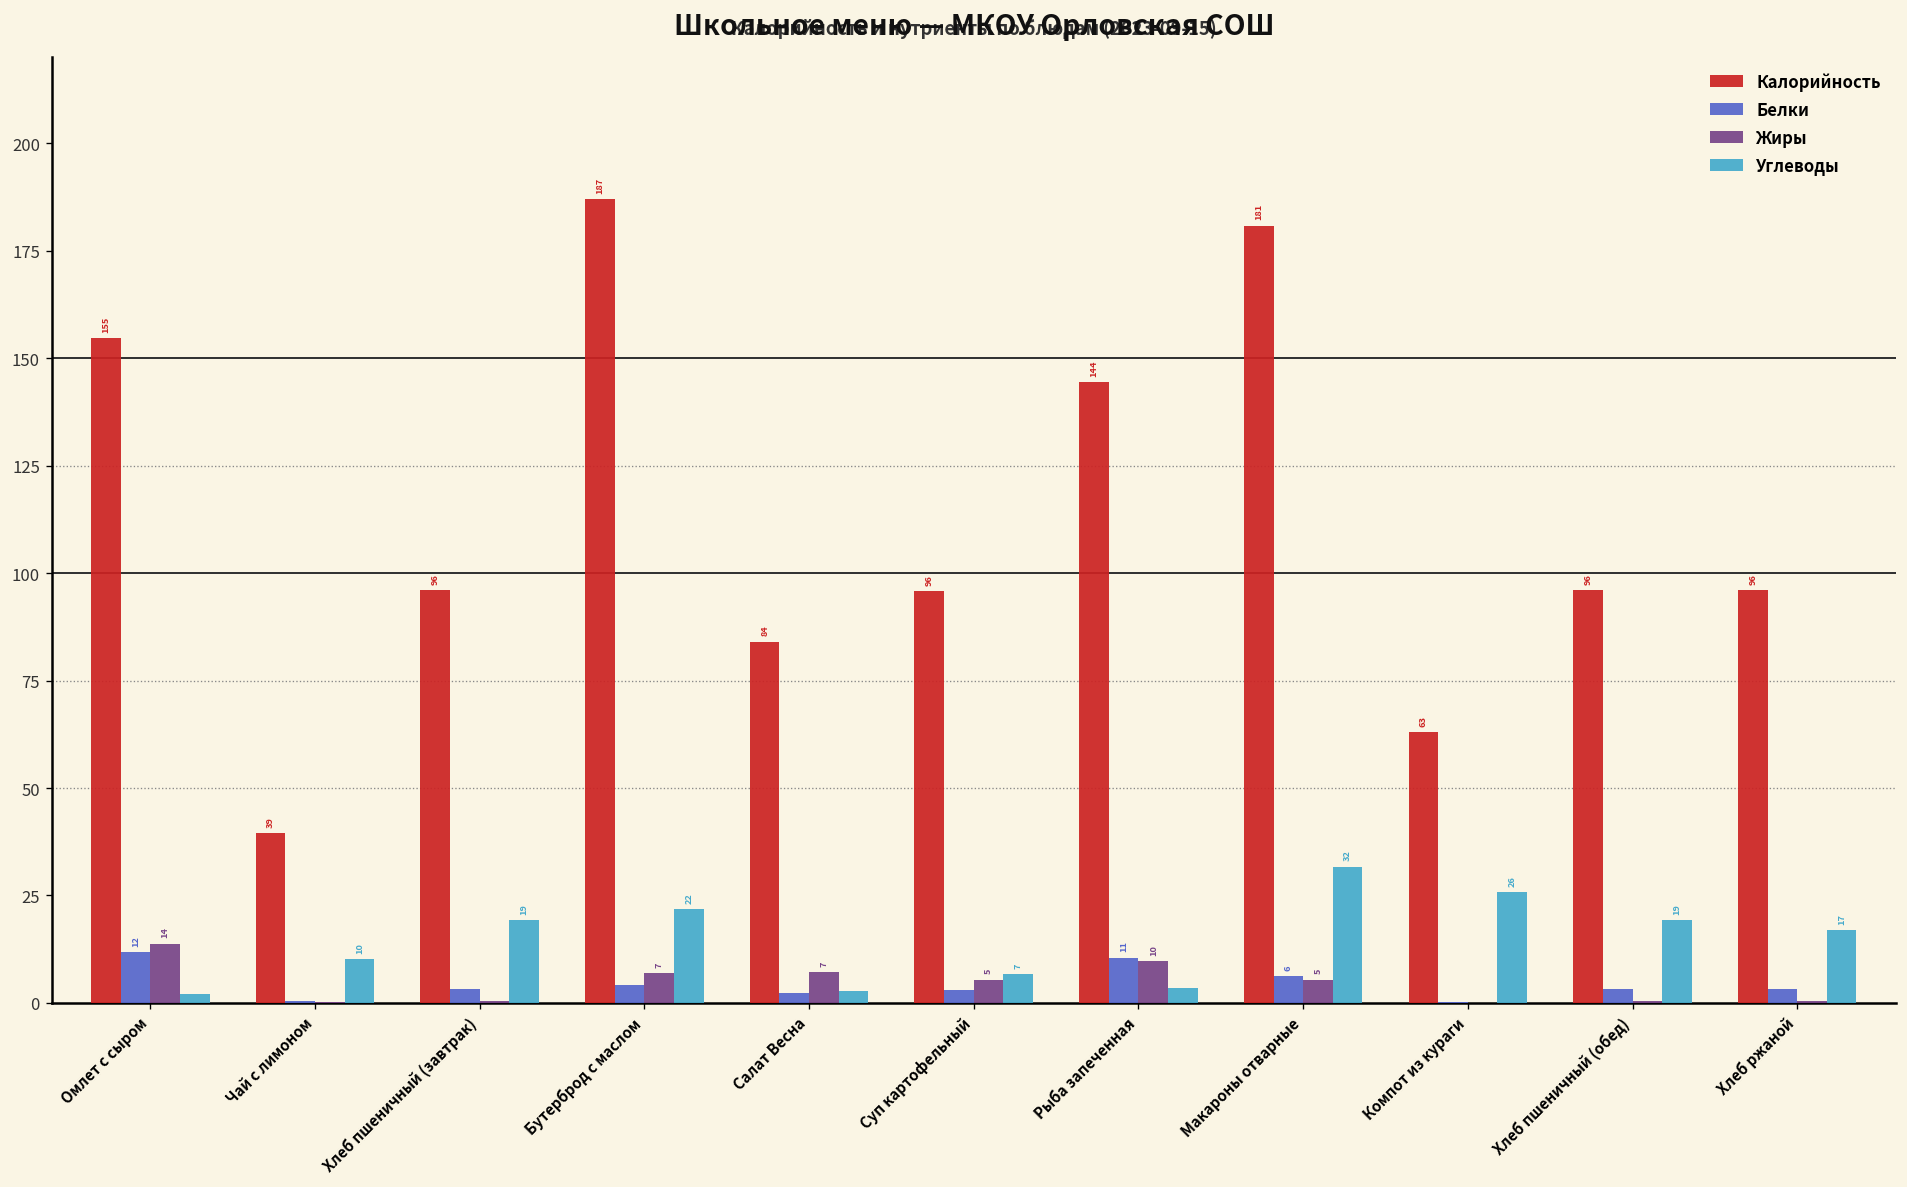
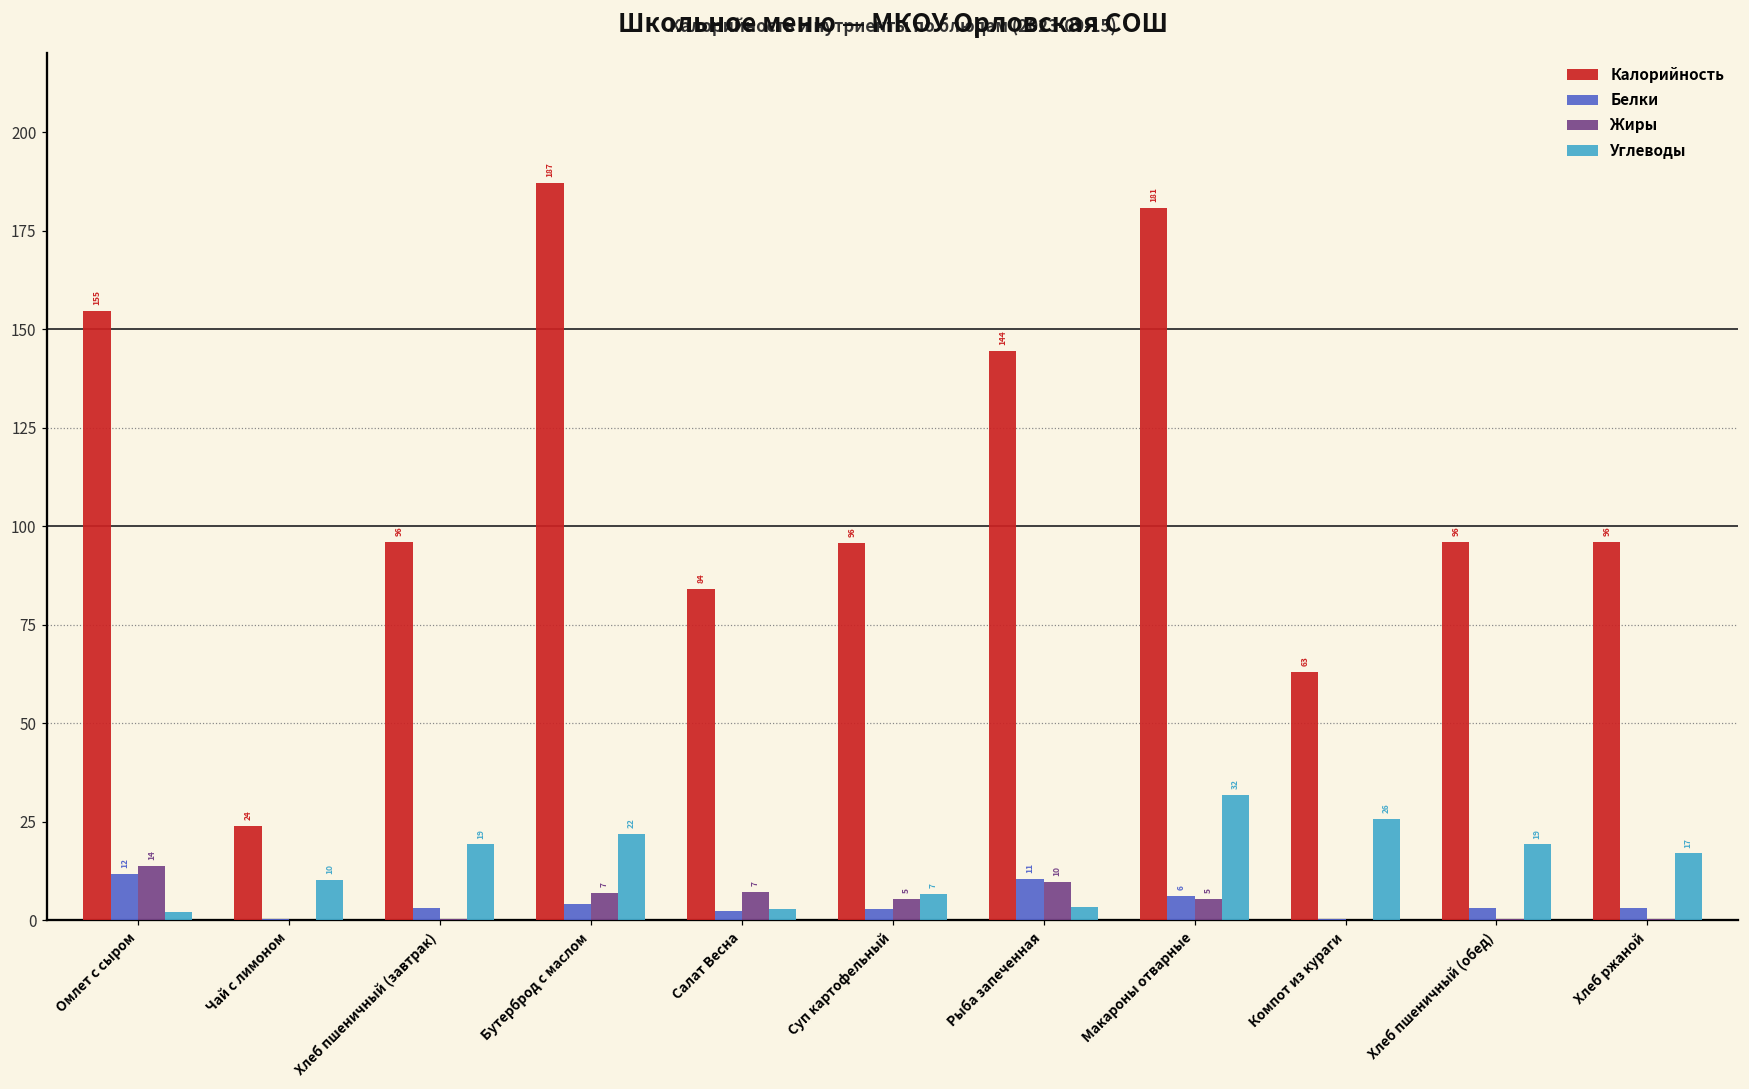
Калорийность, Чай с лимоном: 39 -> 24
